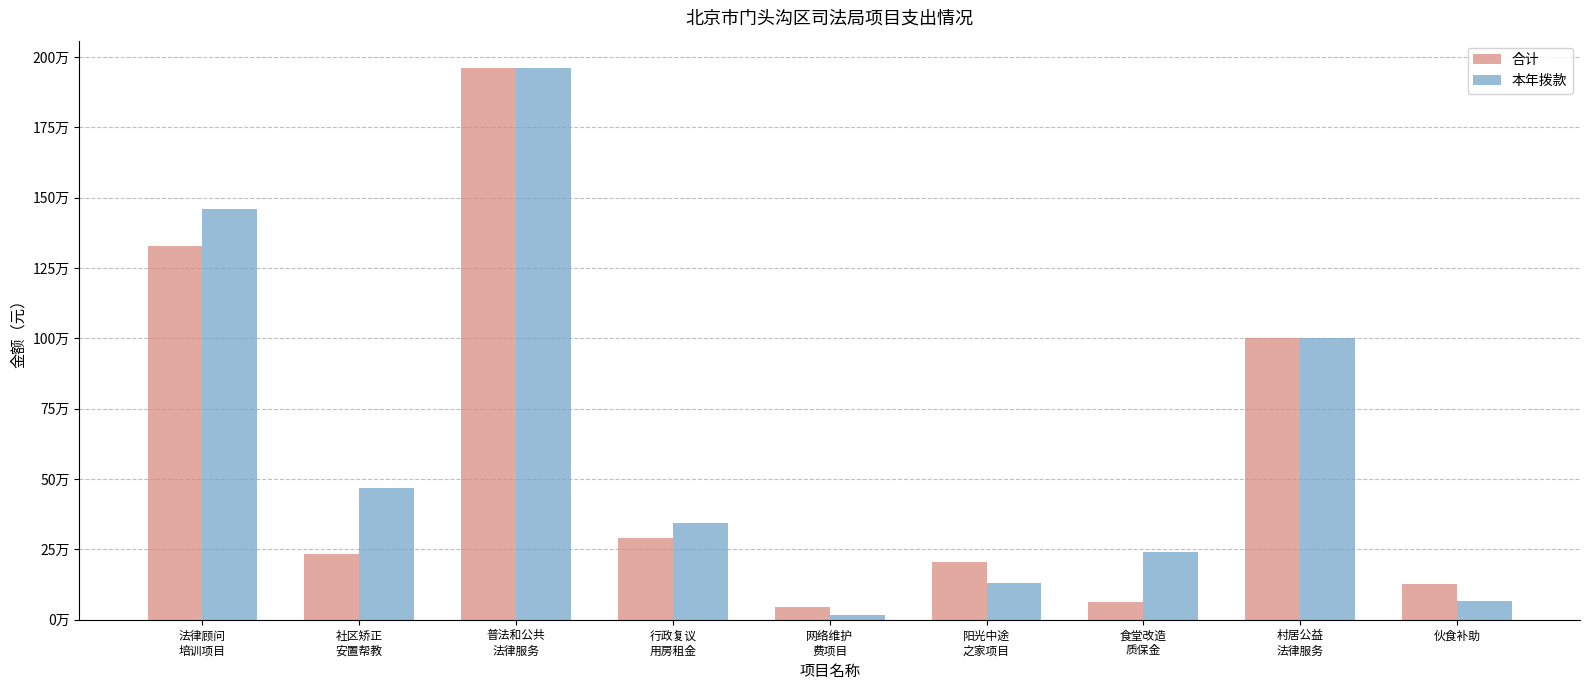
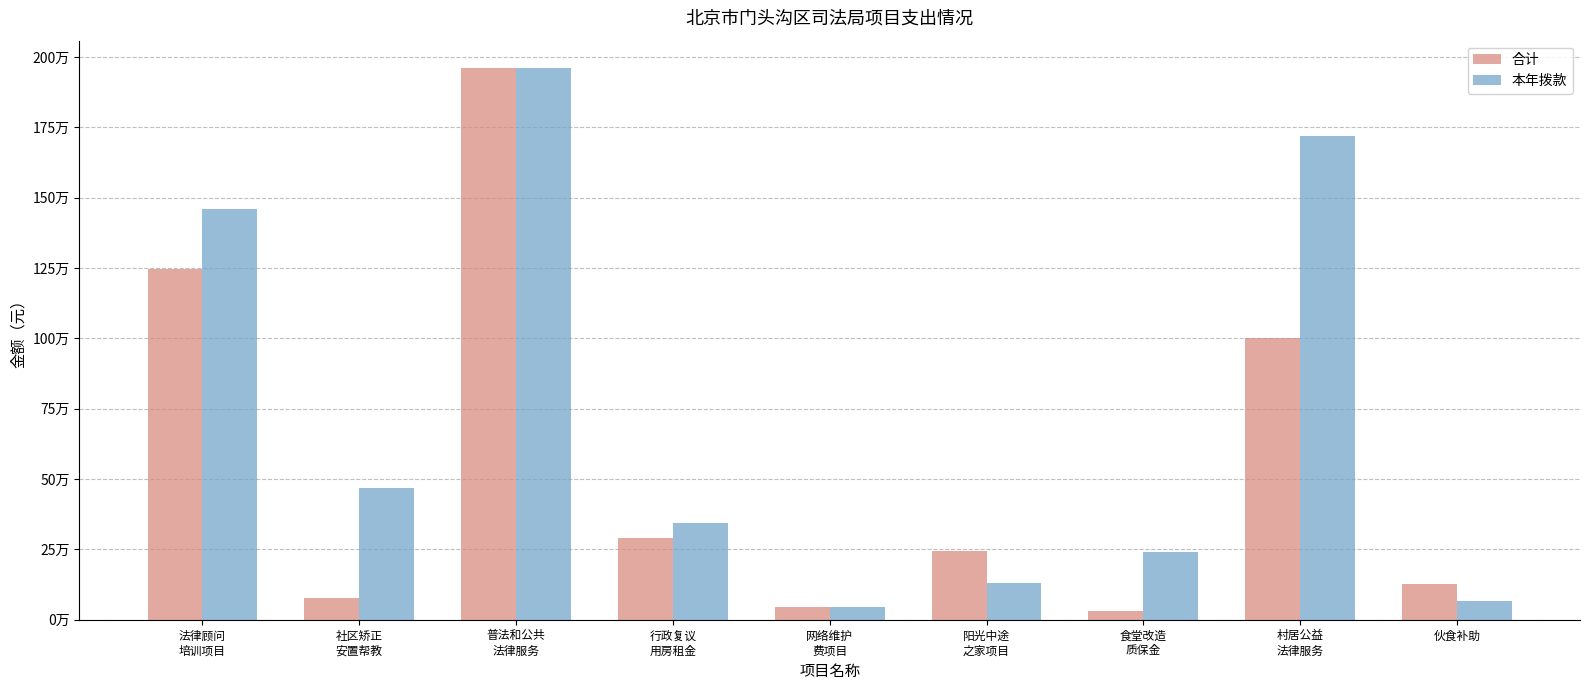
合计, 法律顾问 培训项目: 133万 -> 125万
合计, 社区矫正 安置帮教: 23万 -> 8万
本年拨款, 网络维护 费项目: 2万 -> 5万
合计, 阳光中途 之家项目: 21万 -> 24万
合计, 食堂改造 质保金: 6万 -> 3万
本年拨款, 村居公益 法律服务: 100万 -> 172万
